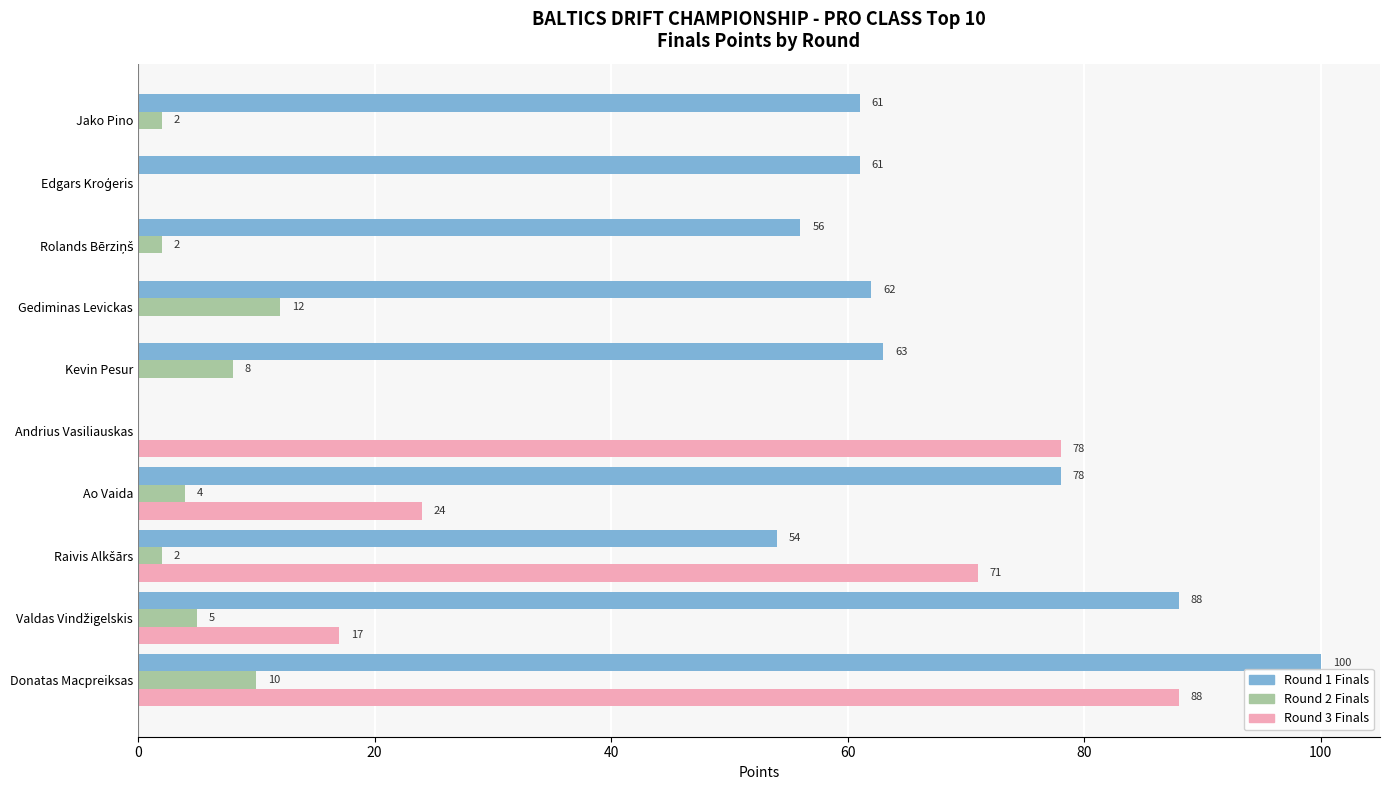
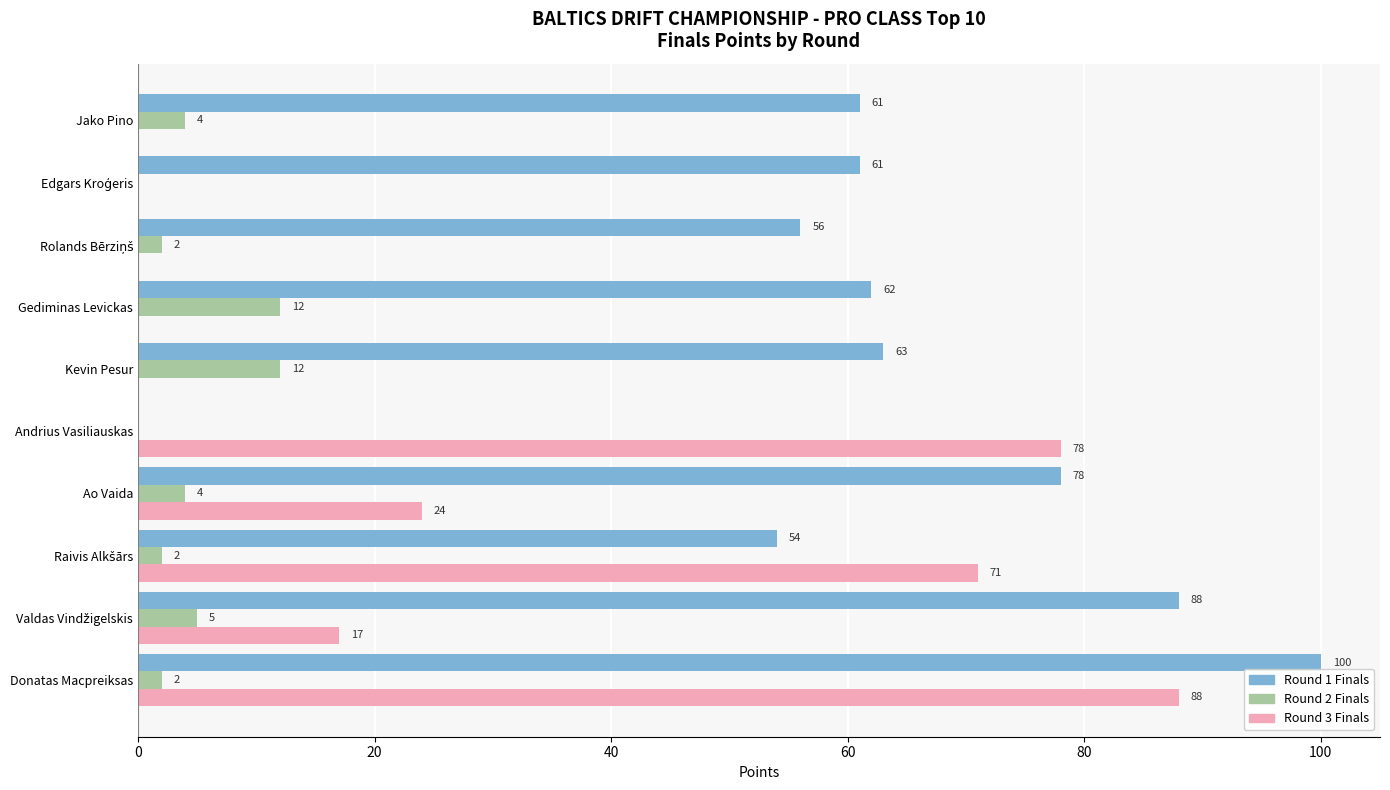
Round 2 Finals, Jako Pino: 2 -> 4
Round 2 Finals, Kevin Pesur: 8 -> 12
Round 2 Finals, Donatas Macpreiksas: 10 -> 2
